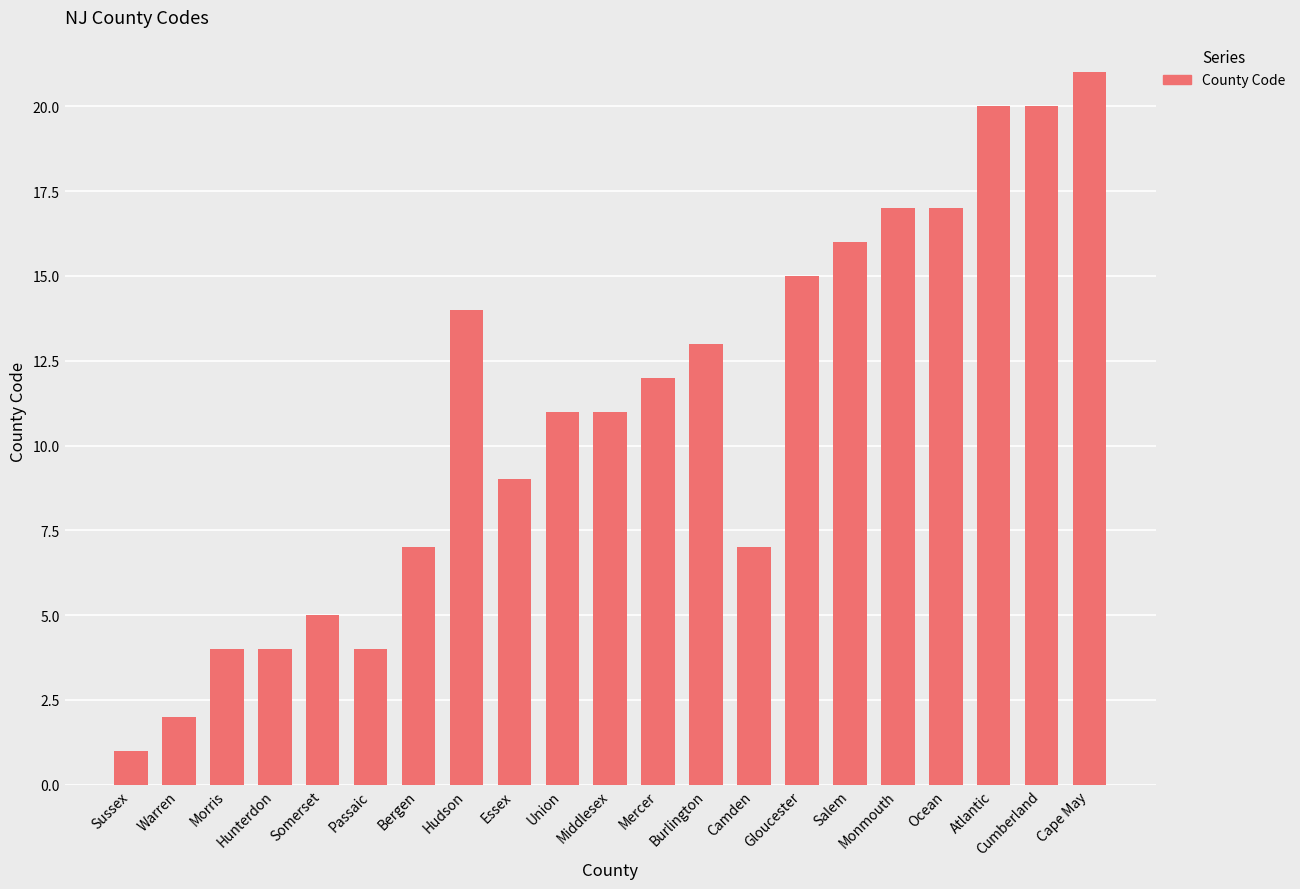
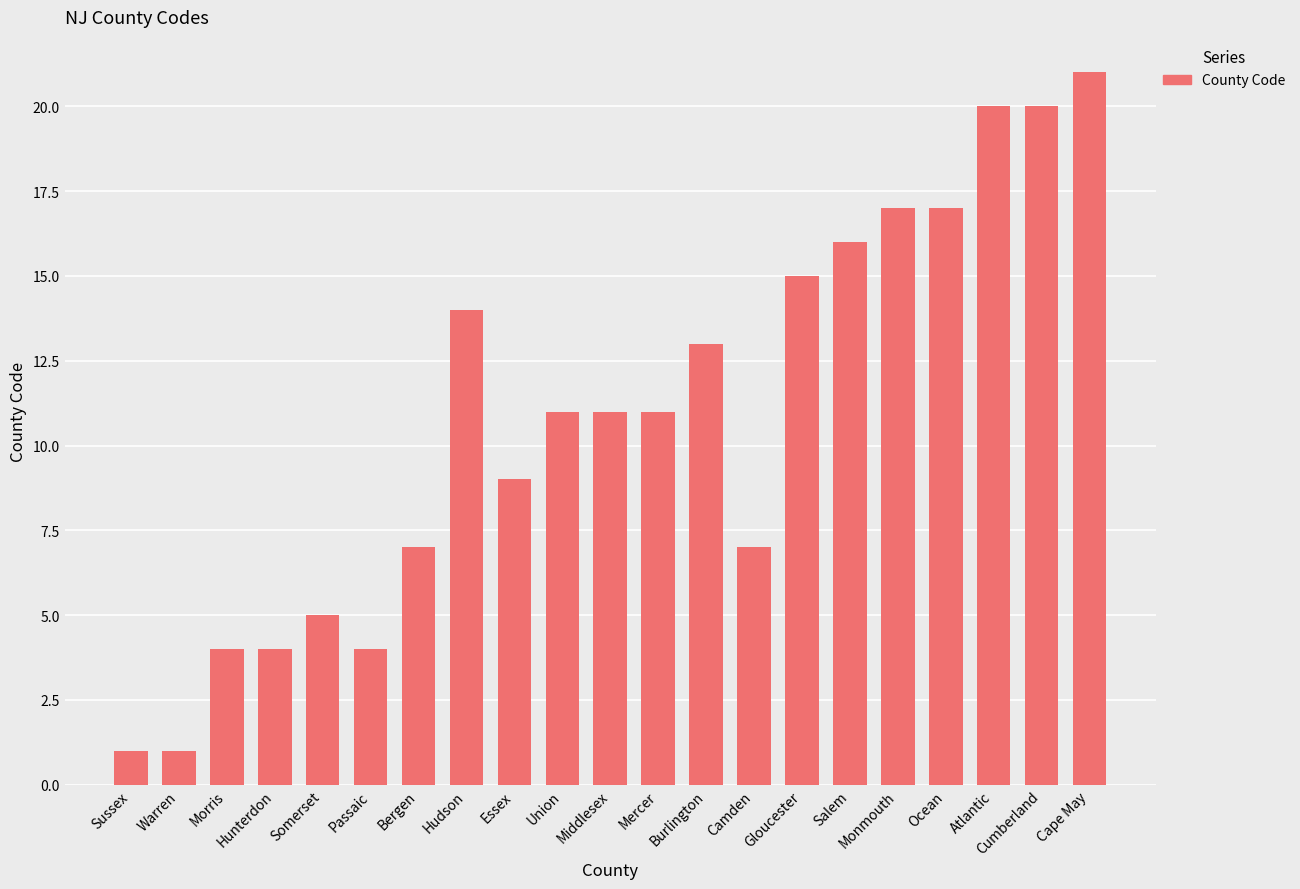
Warren: 2 -> 1
Mercer: 12 -> 11
